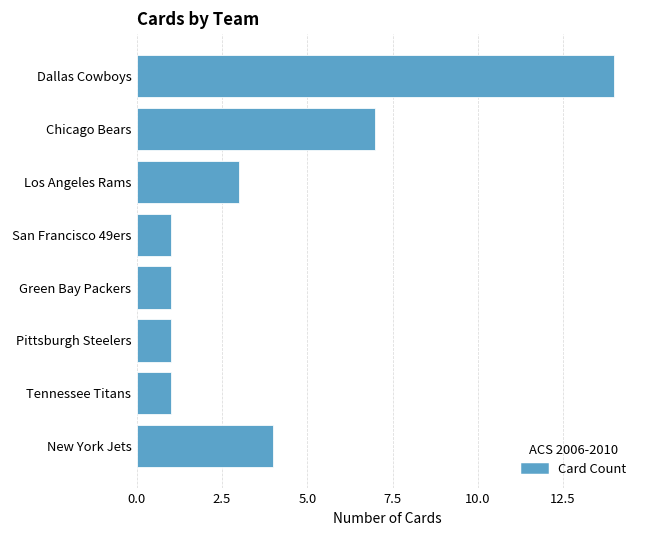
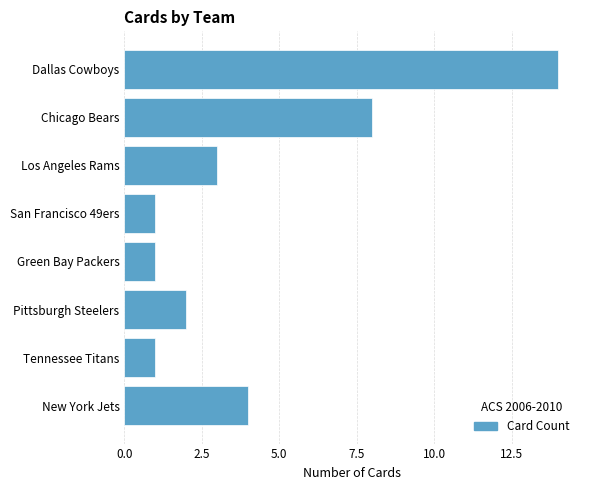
Chicago Bears: 7 -> 8
Pittsburgh Steelers: 1 -> 2
